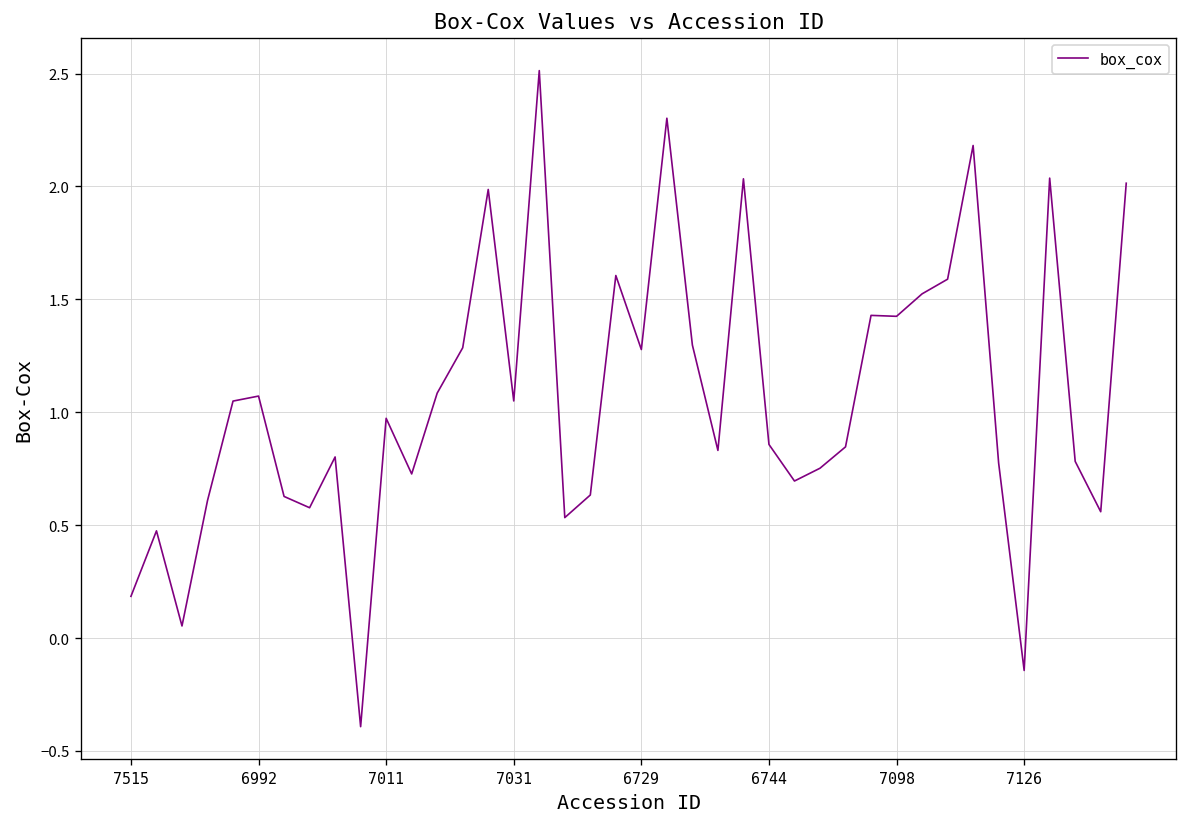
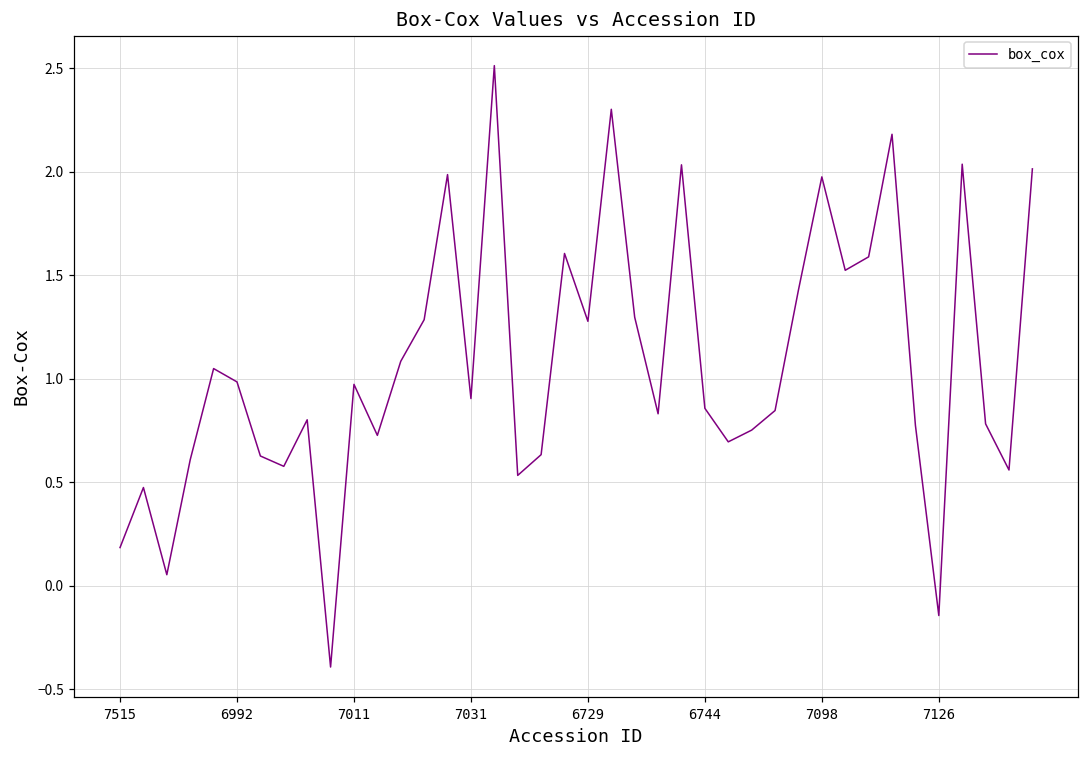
6992: 1.07 -> 0.98
7031: 1.05 -> 0.90
7098: 1.42 -> 1.98
